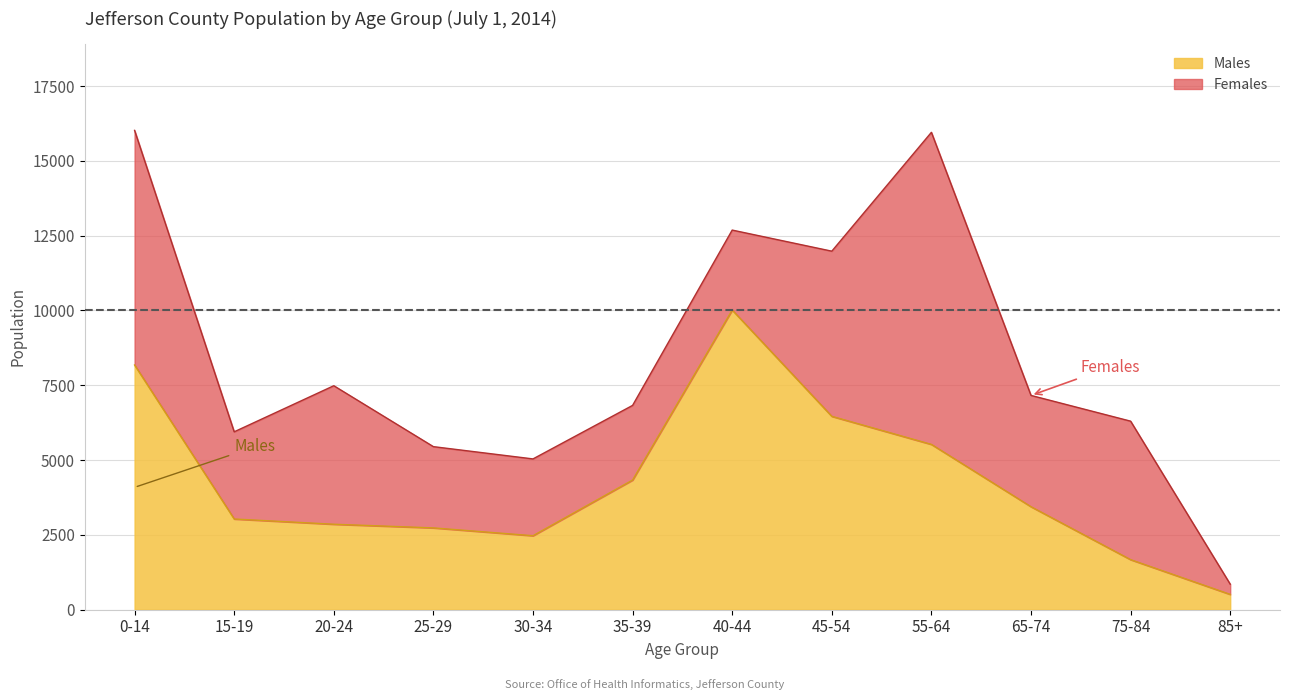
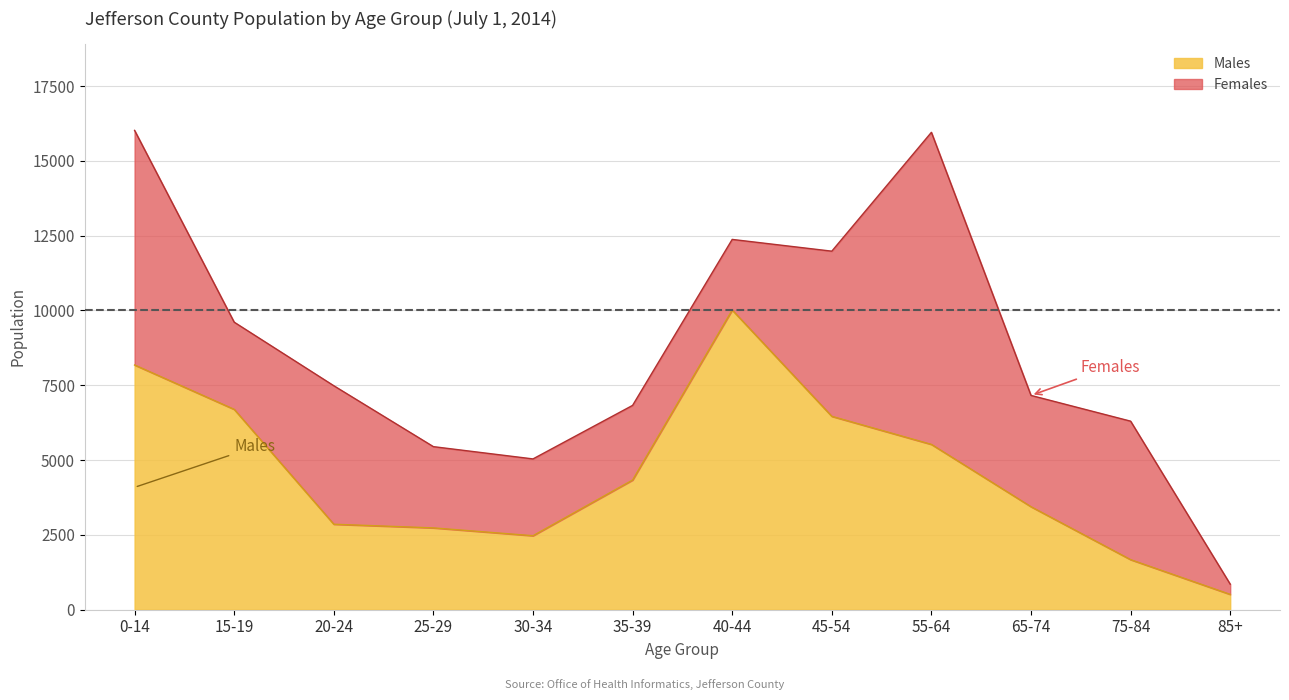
Males, 15-19: 3000 -> 6700
Females, 40-44: 2700 -> 2400
